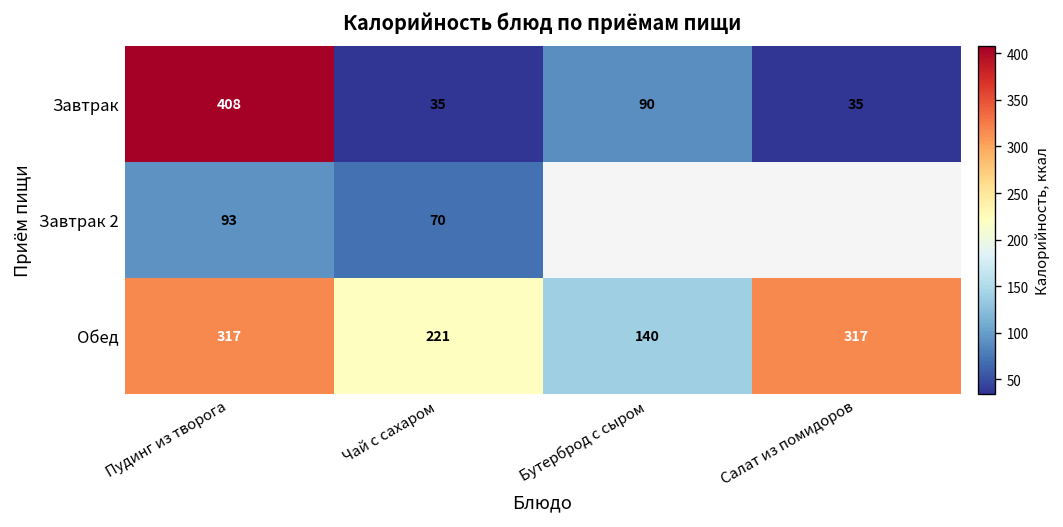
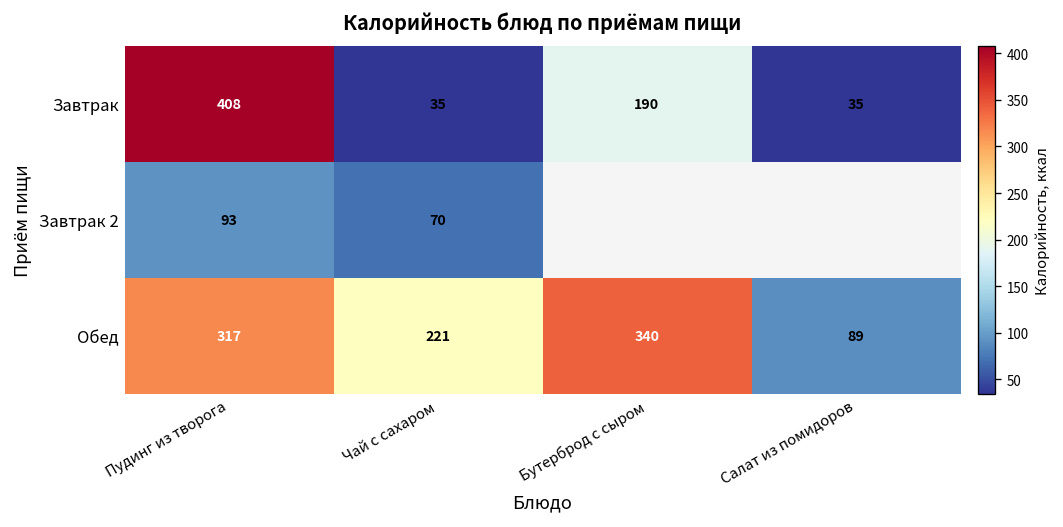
Завтрак, Бутерброд с сыром: 90 -> 190
Обед, Бутерброд с сыром: 140 -> 340
Обед, Салат из помидоров: 317 -> 89
